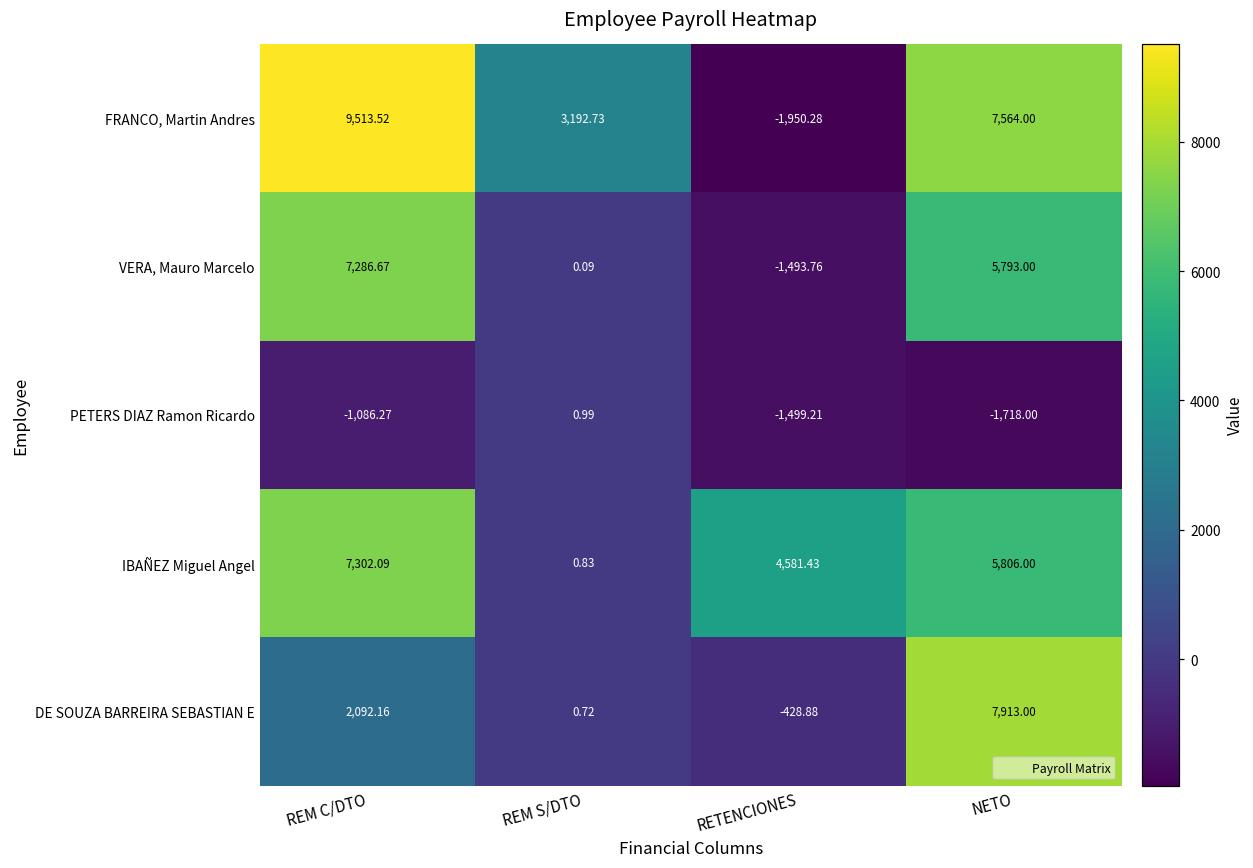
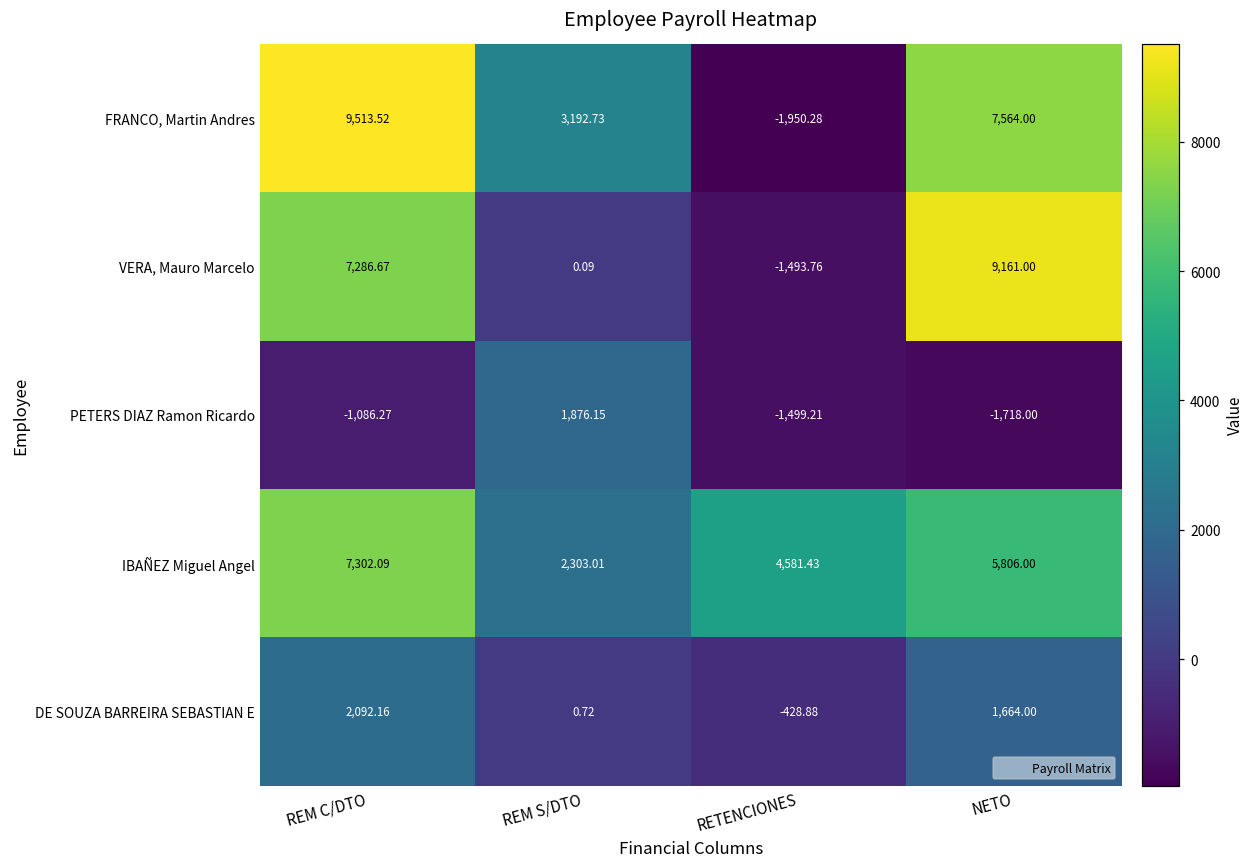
VERA, Mauro Marcelo, NETO: 5,793.00 -> 9,161.00
PETERS DIAZ Ramon Ricardo, REM S/DTO: 0.99 -> 1,876.15
IBAÑEZ Miguel Angel, REM S/DTO: 0.83 -> 2,303.01
DE SOUZA BARREIRA SEBASTIAN E, NETO: 7,913.00 -> 1,664.00
